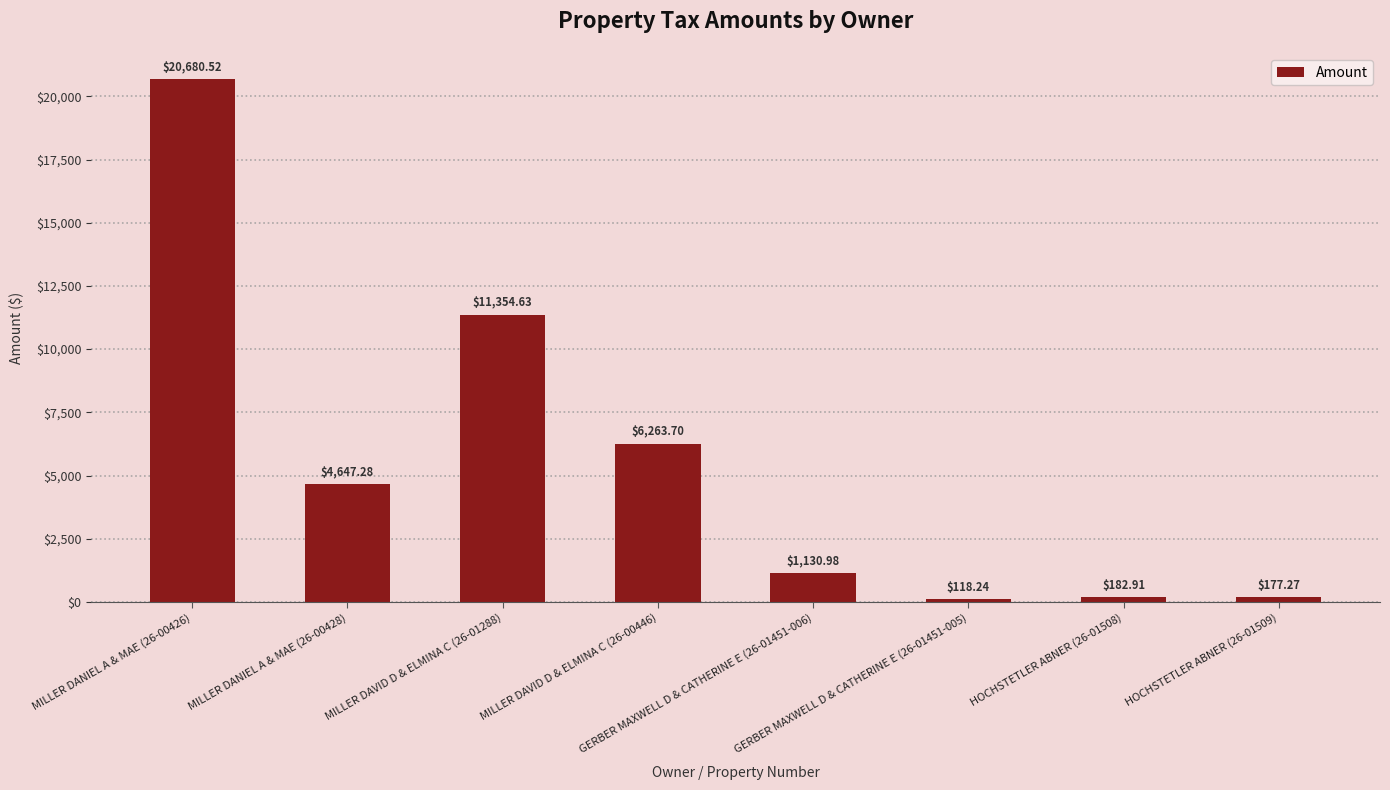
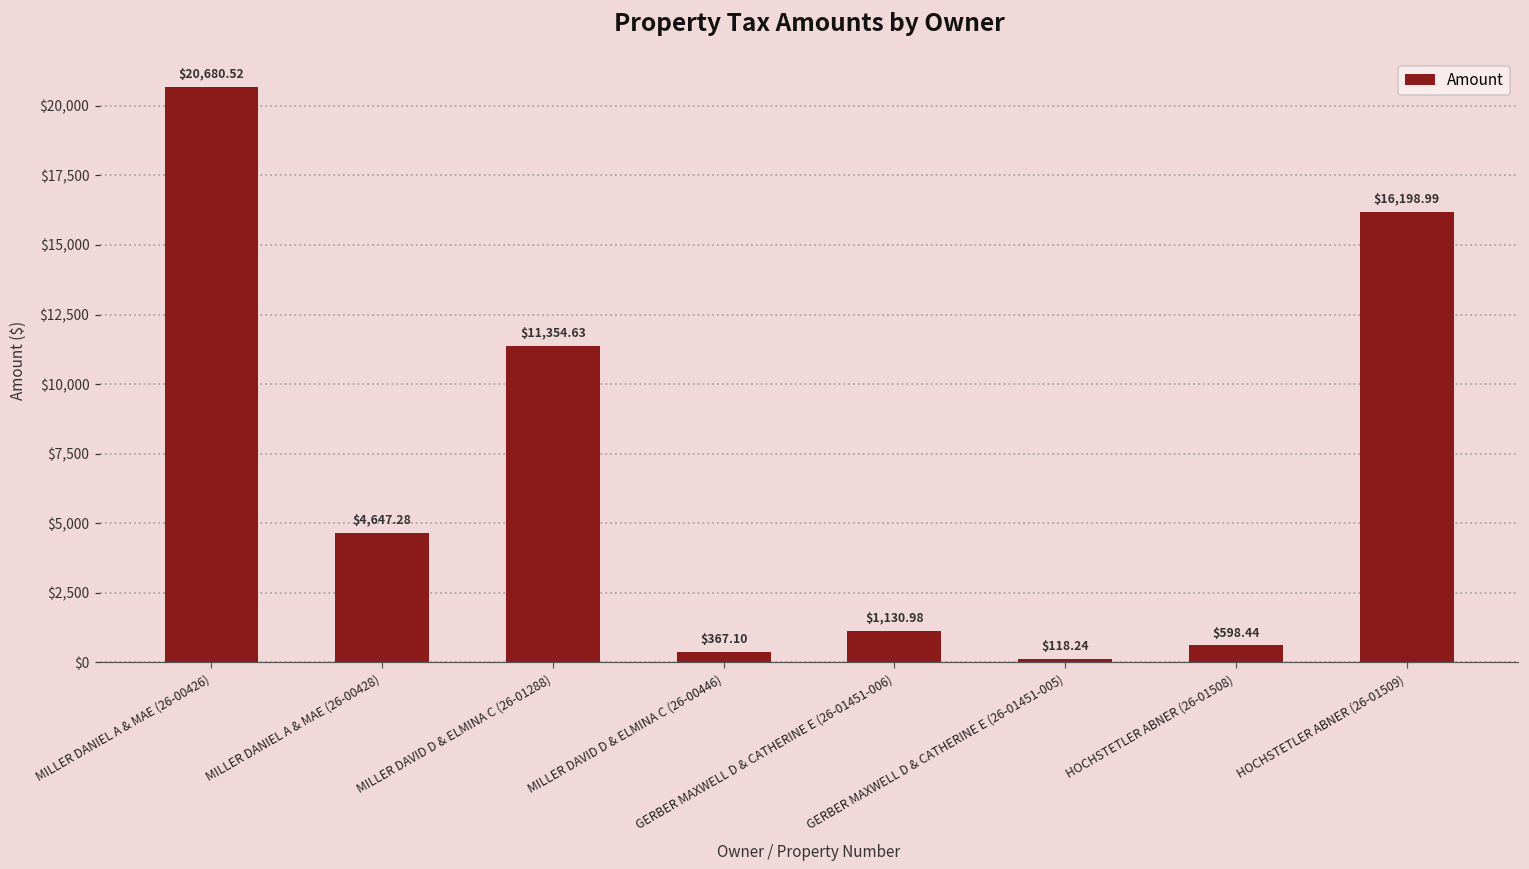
MILLER DAVID D & ELMINA C (26-00446): $6,263.70 -> $367.10
HOCHSTETLER ABNER (26-01508): $182.91 -> $598.44
HOCHSTETLER ABNER (26-01509): $177.27 -> $16,198.99
